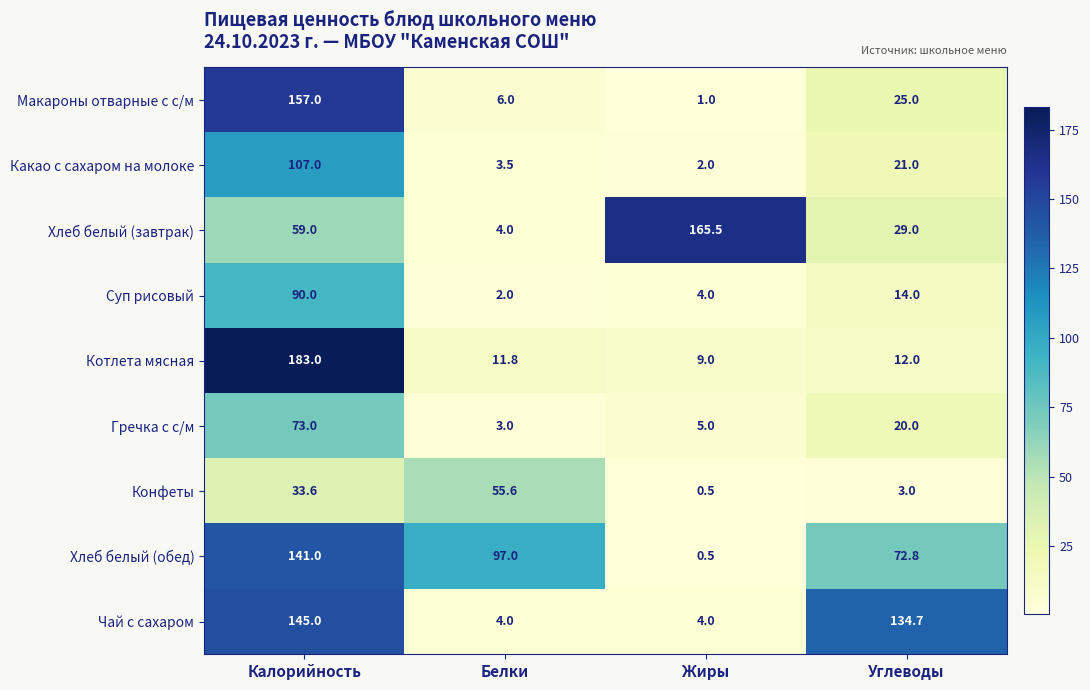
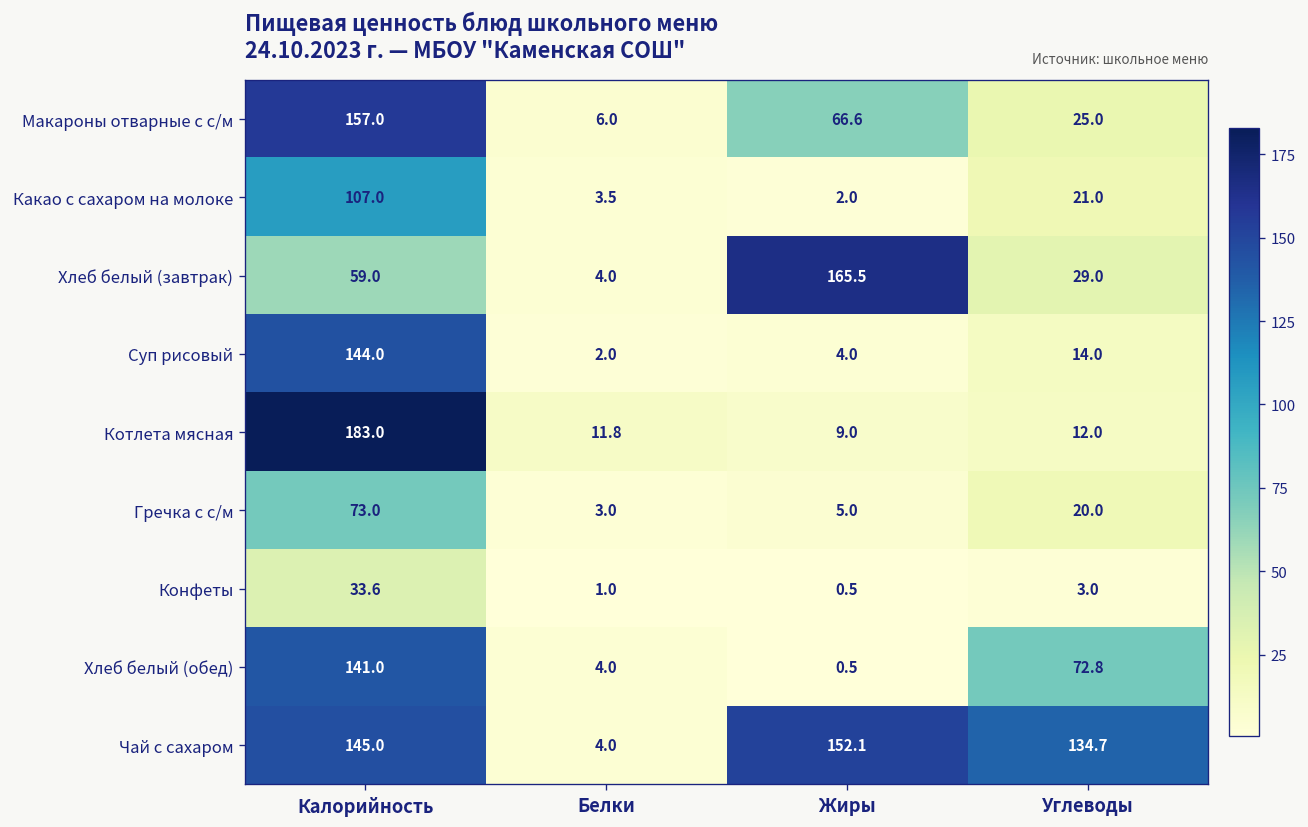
Макароны отварные с с/м, Жиры: 1.0 -> 66.6
Суп рисовый, Калорийность: 90.0 -> 144.0
Конфеты, Белки: 55.6 -> 1.0
Хлеб белый (обед), Белки: 97.0 -> 4.0
Чай с сахаром, Жиры: 4.0 -> 152.1
